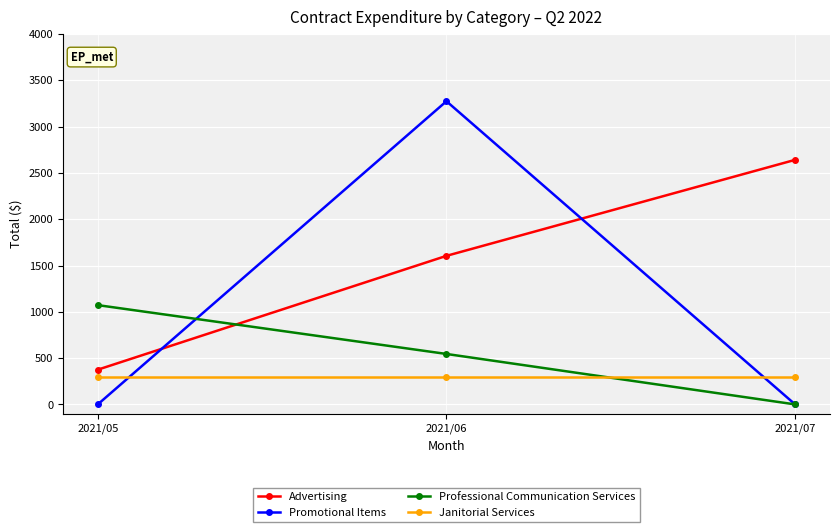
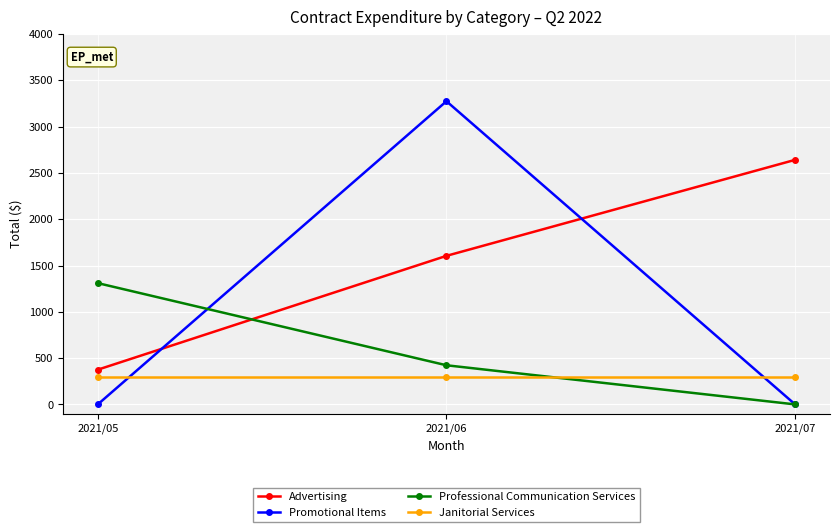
Professional Communication Services, 2021/05: 1100 -> 1300
Professional Communication Services, 2021/06: 500 -> 400
